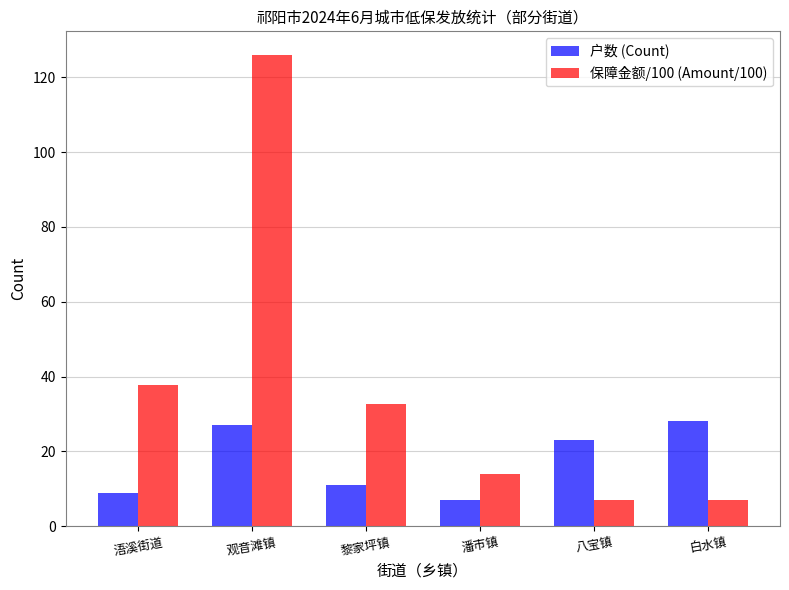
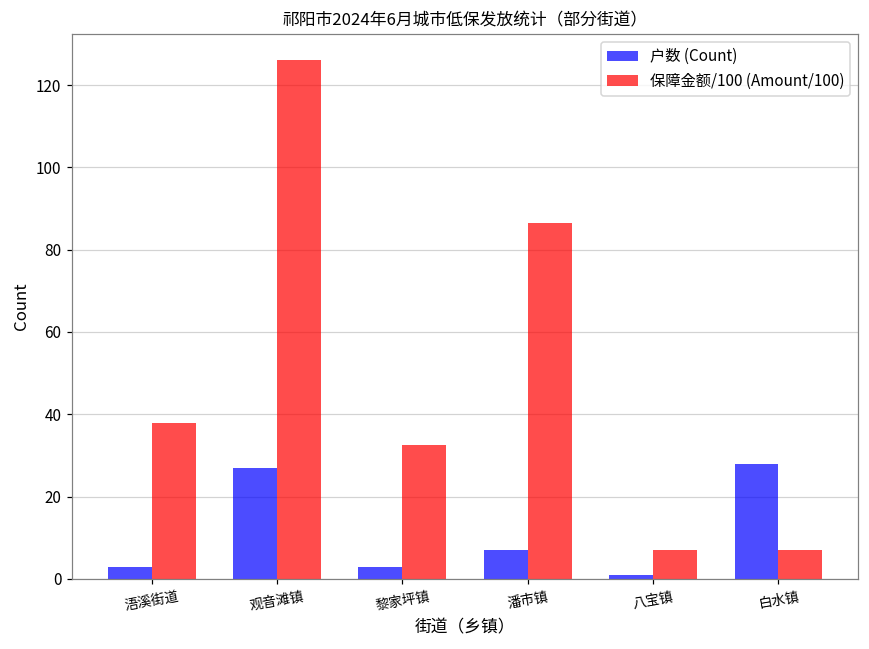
户数 (Count), 浯溪街道: 9 -> 3
户数 (Count), 黎家坪镇: 11 -> 3
保障金额/100 (Amount/100), 潘市镇: 14 -> 87
户数 (Count), 八宝镇: 23 -> 1
